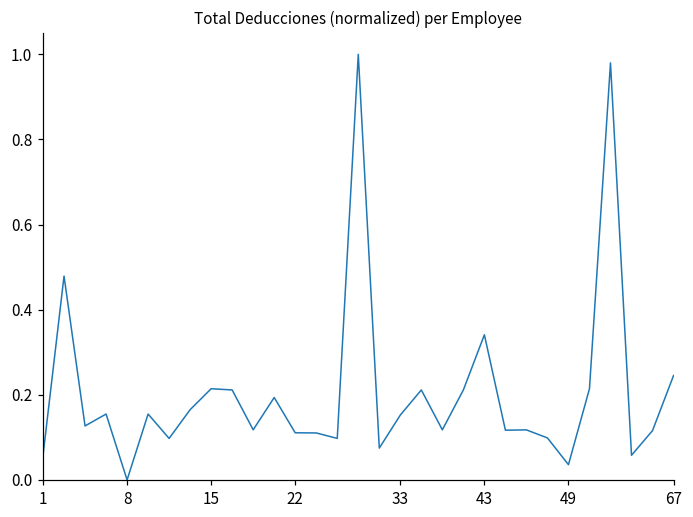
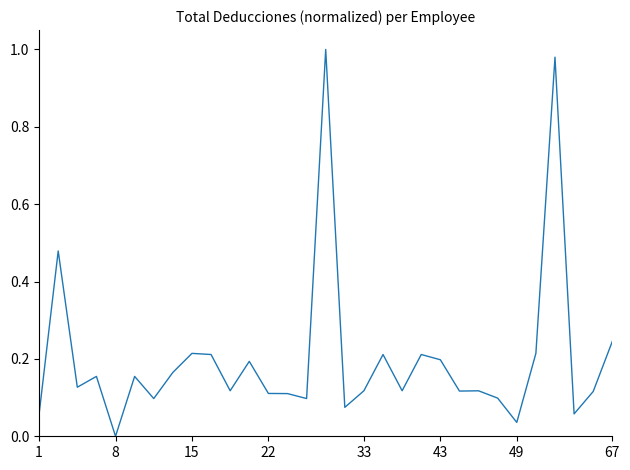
33: 0.15 -> 0.12
43: 0.34 -> 0.20
